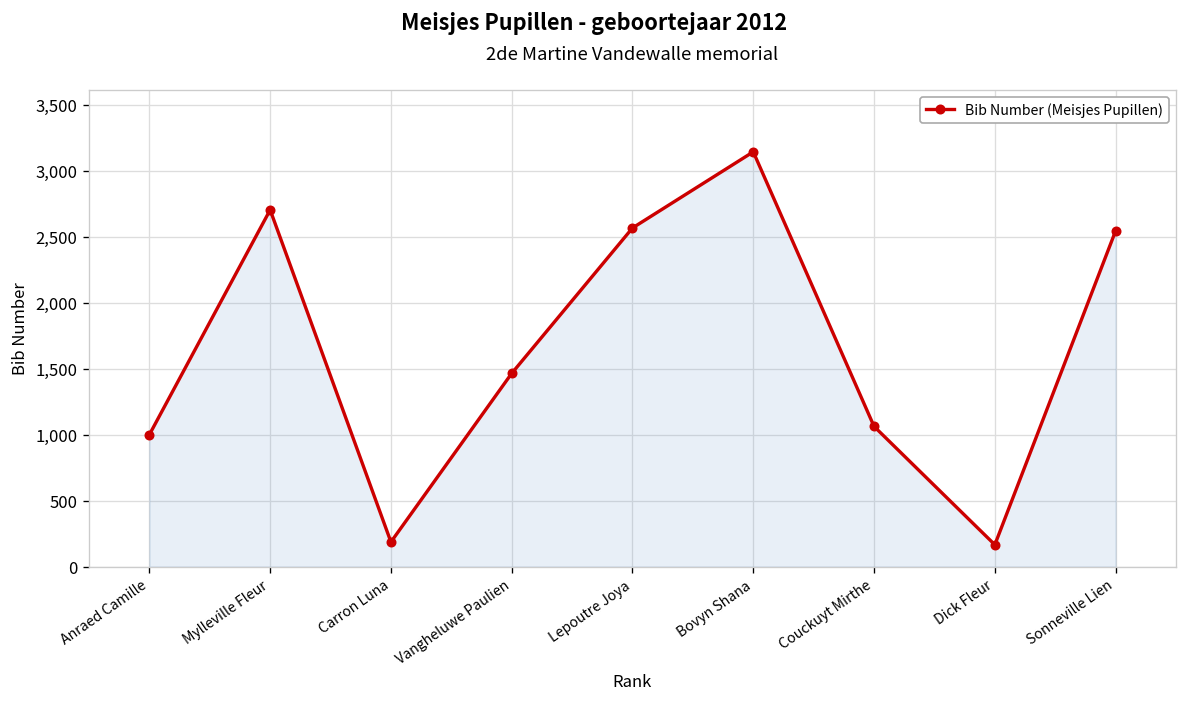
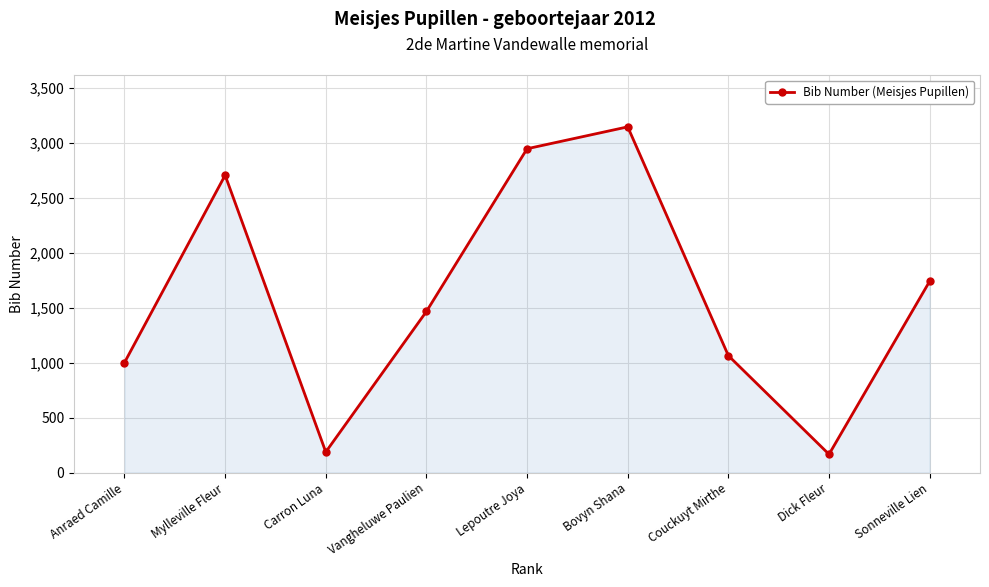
Lepoutre Joya: 2,570 -> 2,950
Sonneville Lien: 2,550 -> 1,740
